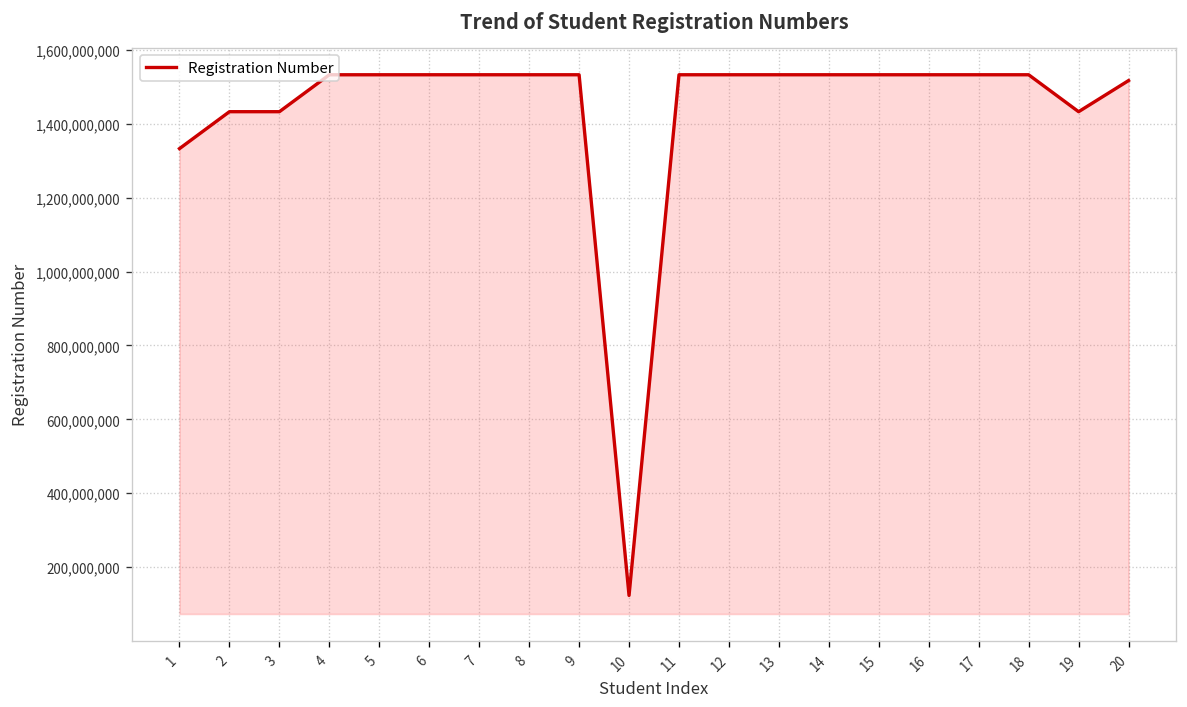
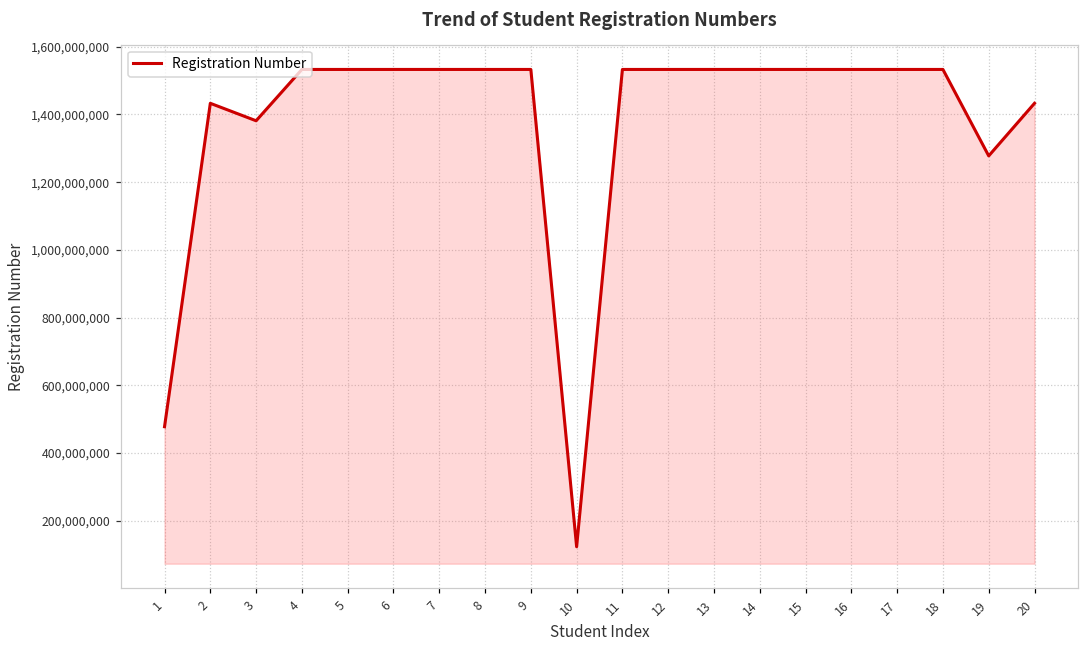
1: 1,330,000,000 -> 480,000,000
3: 1,430,000,000 -> 1,380,000,000
19: 1,430,000,000 -> 1,280,000,000
20: 1,520,000,000 -> 1,430,000,000
